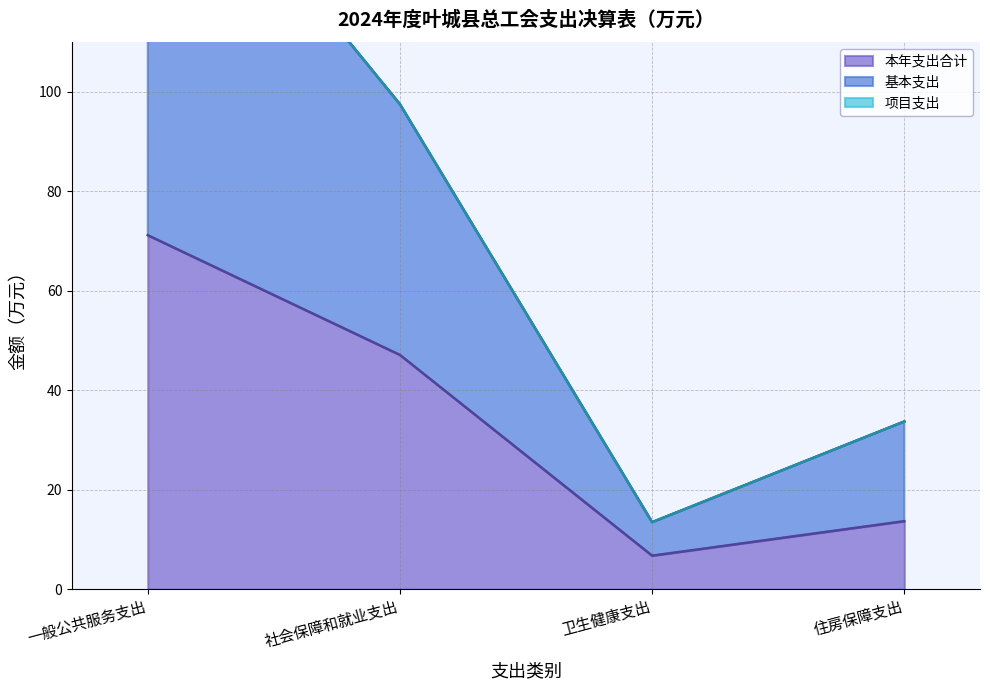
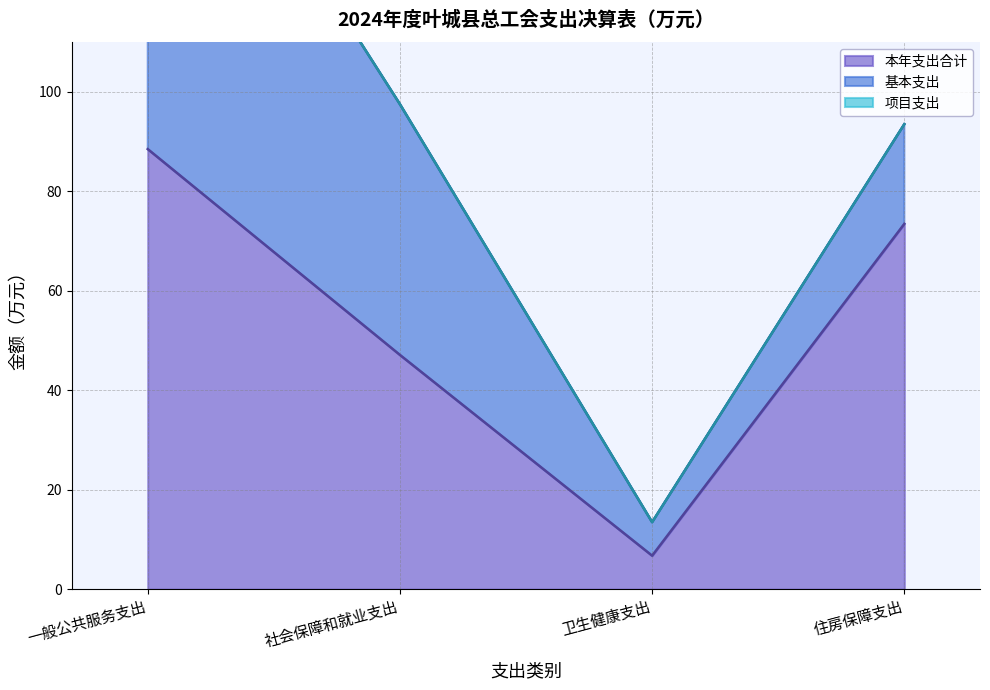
本年支出合计, 一般公共服务支出: 71 -> 88
本年支出合计, 住房保障支出: 14 -> 73
